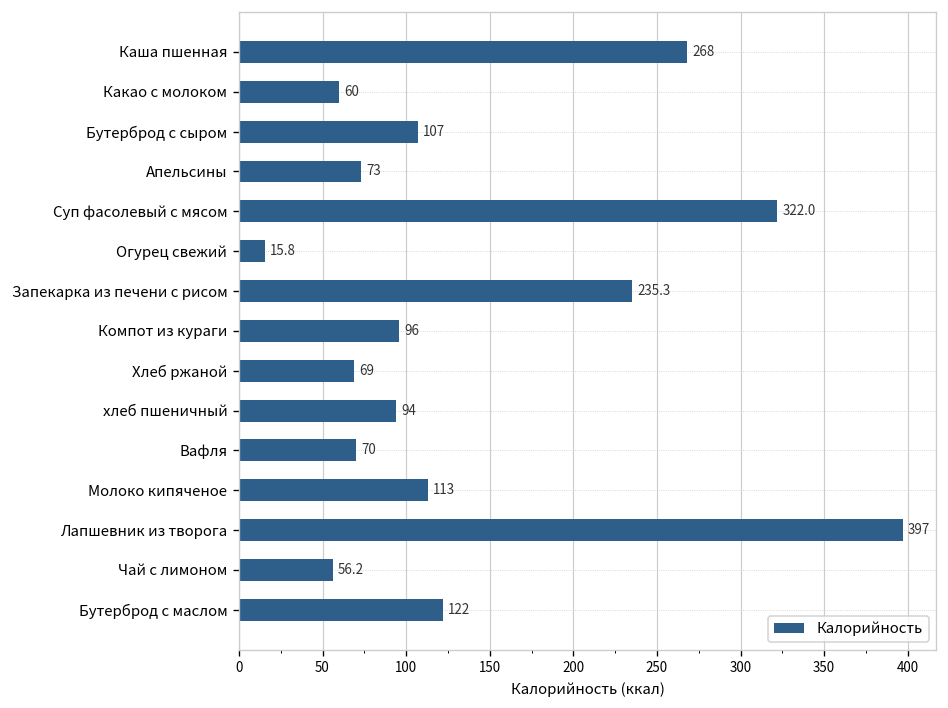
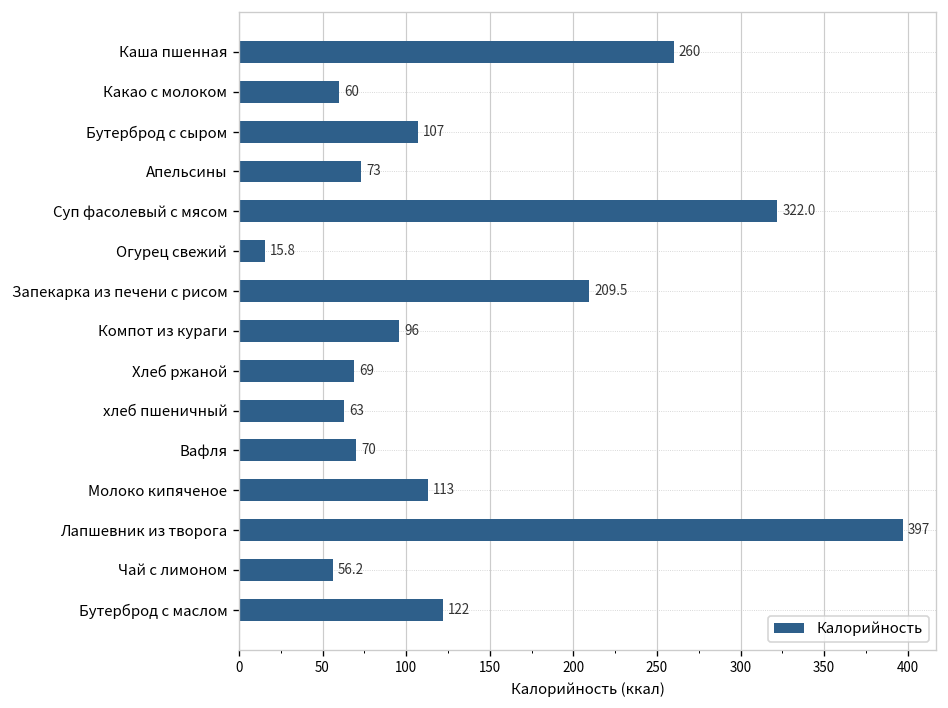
Каша пшенная: 268 -> 260
Запекарка из печени с рисом: 235.3 -> 209.5
хлеб пшеничный: 94 -> 63
